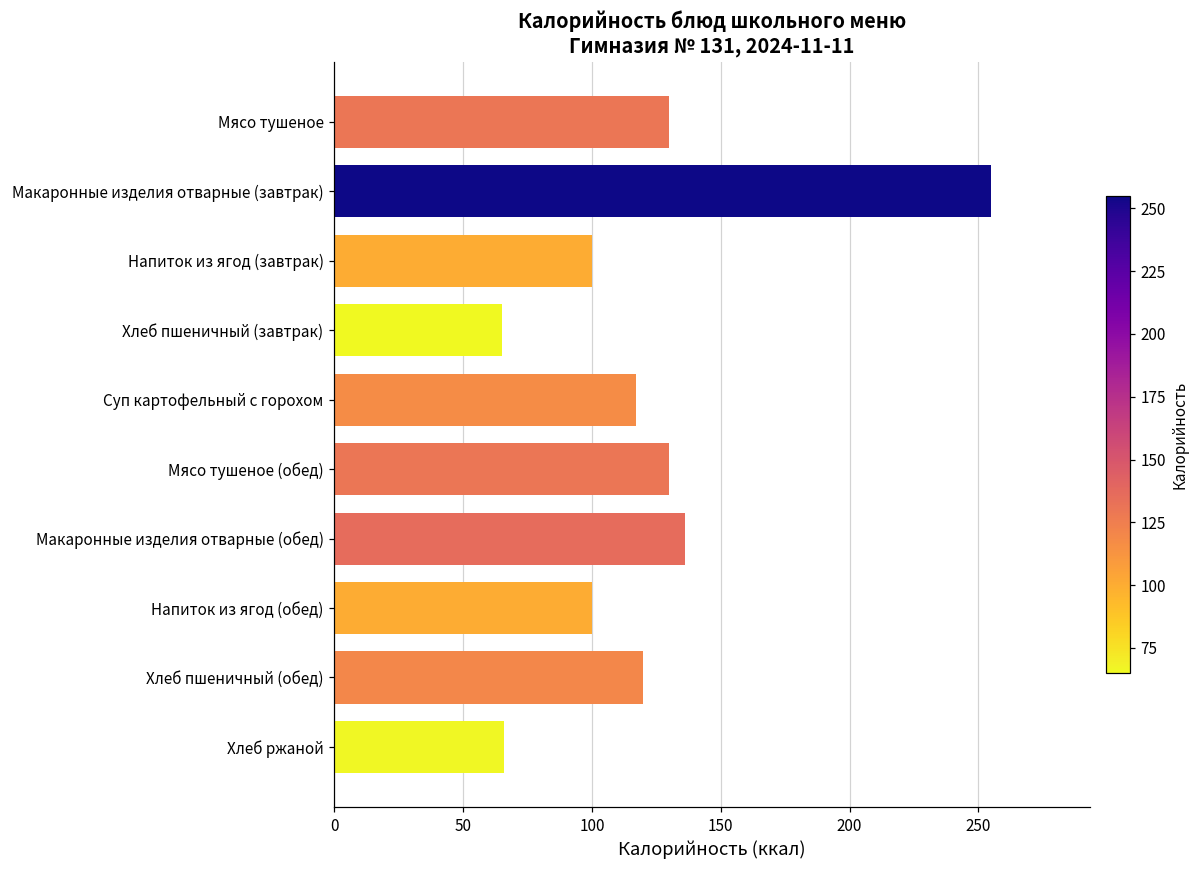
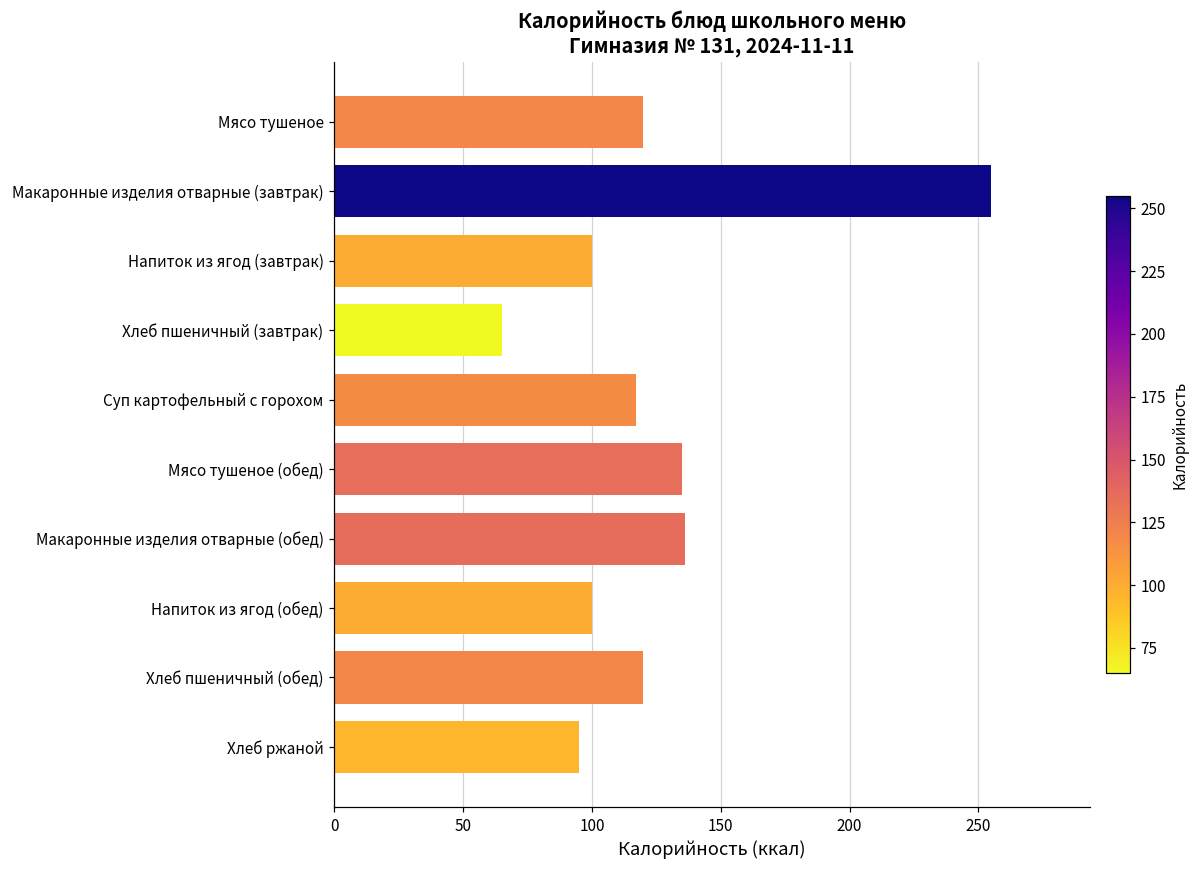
Мясо тушеное: 130 -> 120
Мясо тушеное (обед): 130 -> 135
Хлеб ржаной: 66 -> 95
